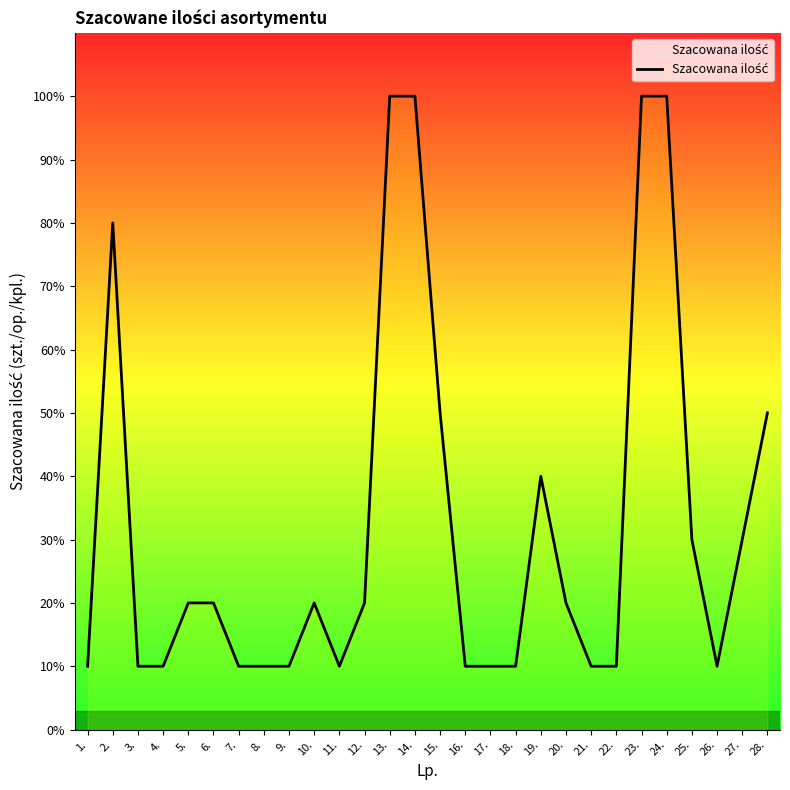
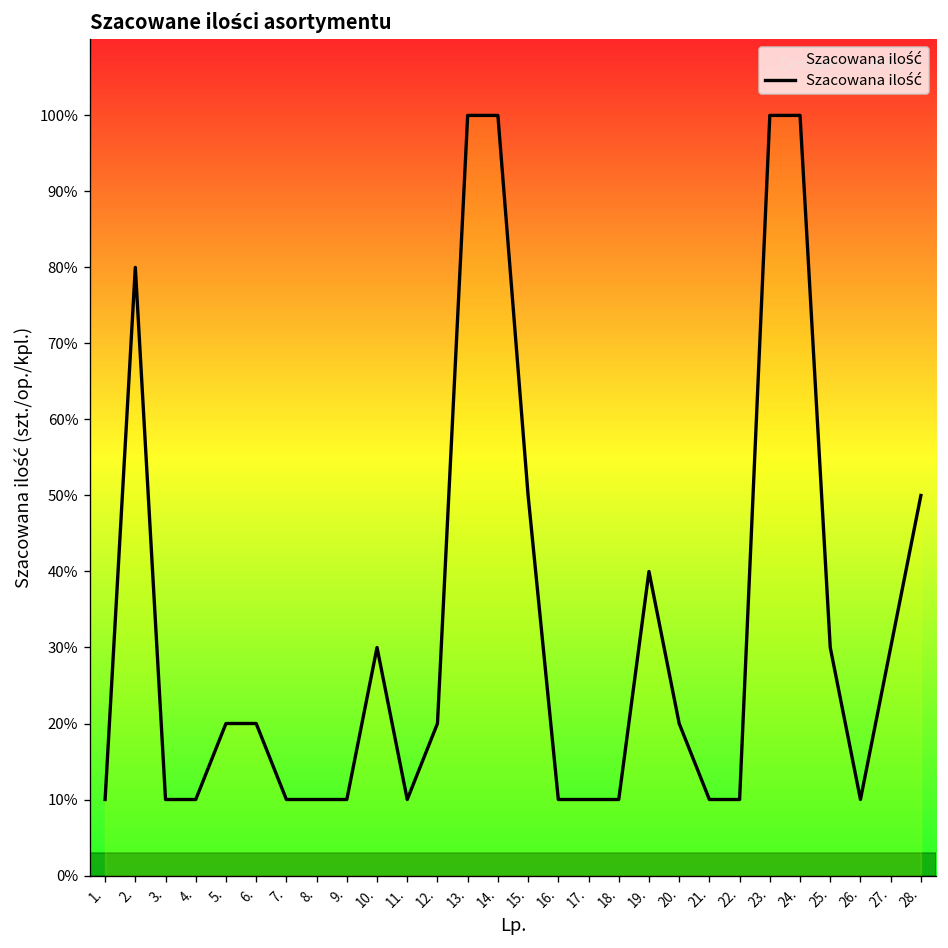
10.: 20% -> 30%
